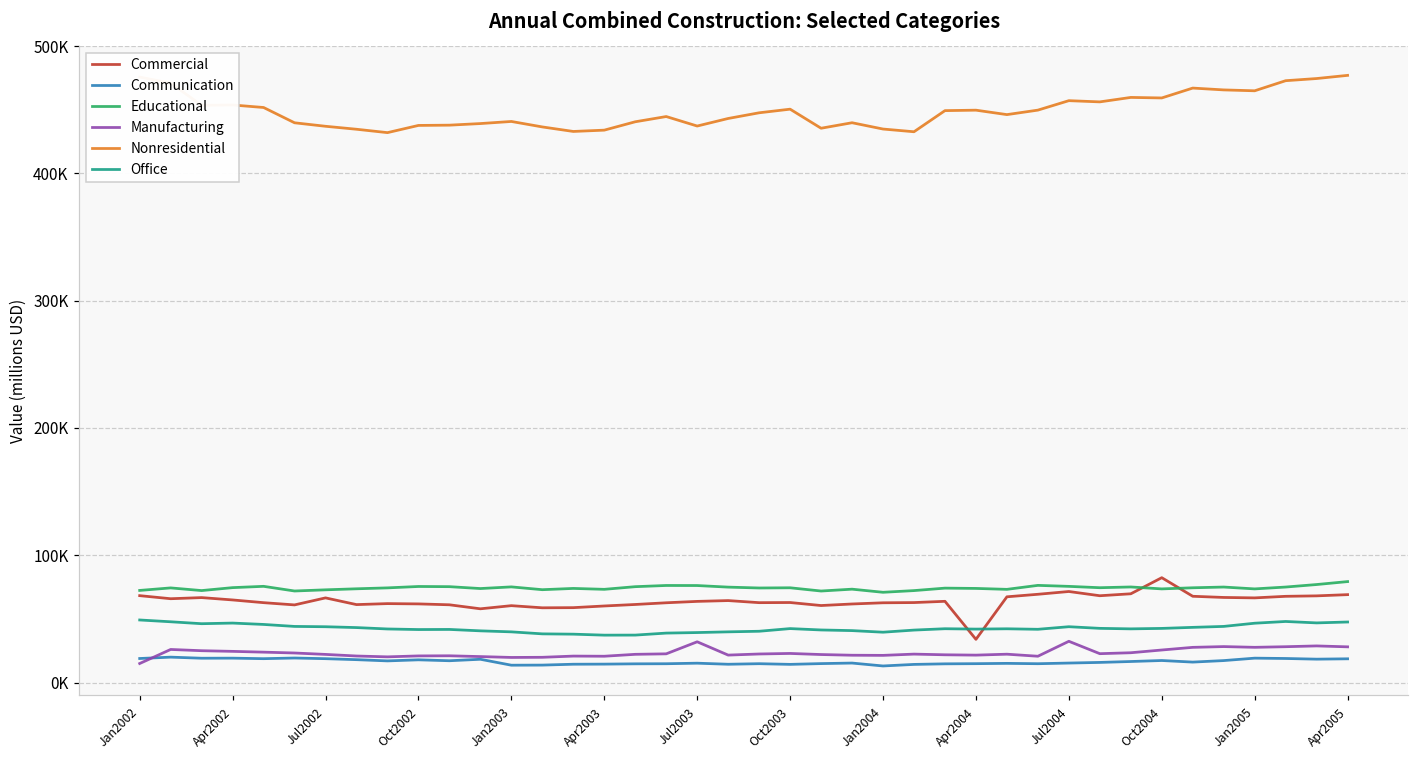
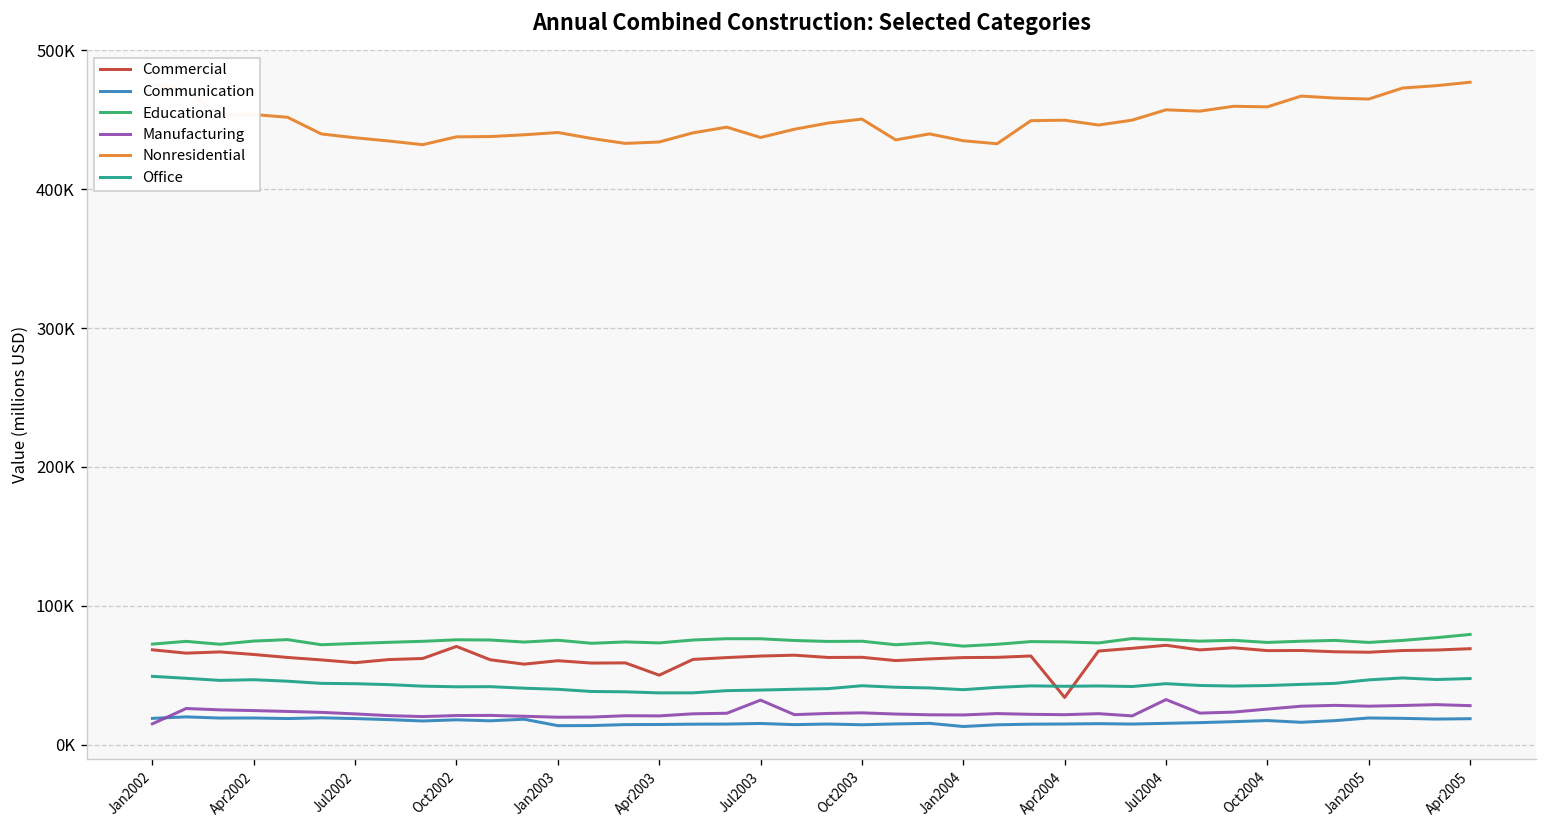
Commercial, Jul2002: 66000 -> 59000
Commercial, Oct2002: 62000 -> 71000
Commercial, Apr2003: 60000 -> 50000
Commercial, Oct2004: 82000 -> 68000
